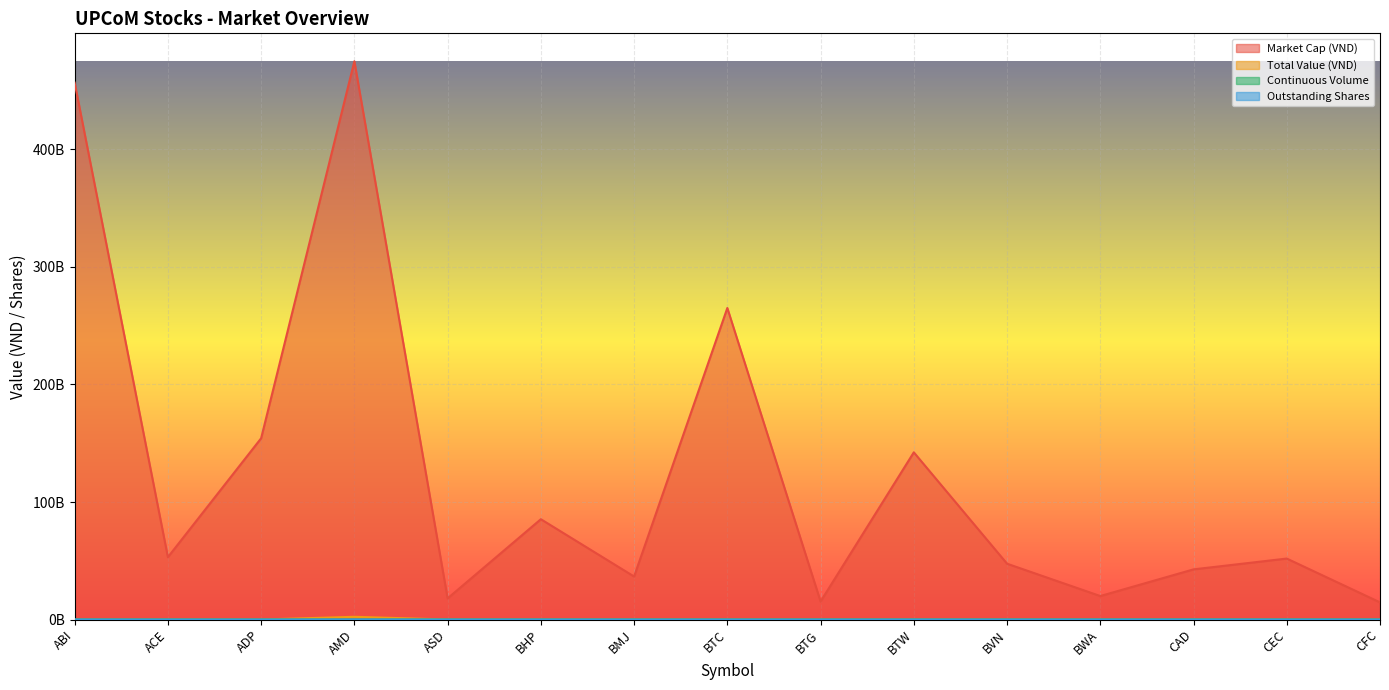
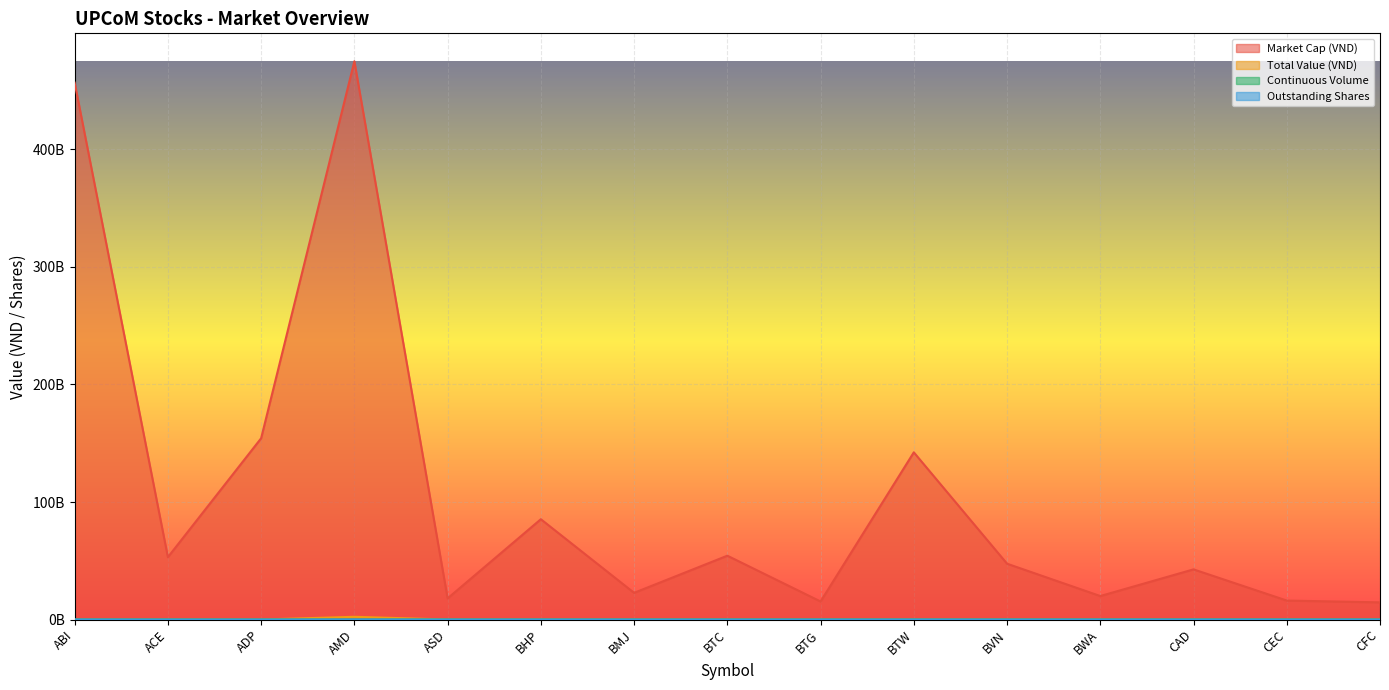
Market Cap (VND), BMJ: 37000000000 -> 23000000000
Market Cap (VND), BTC: 265000000000 -> 54000000000
Market Cap (VND), CEC: 52000000000 -> 16000000000
